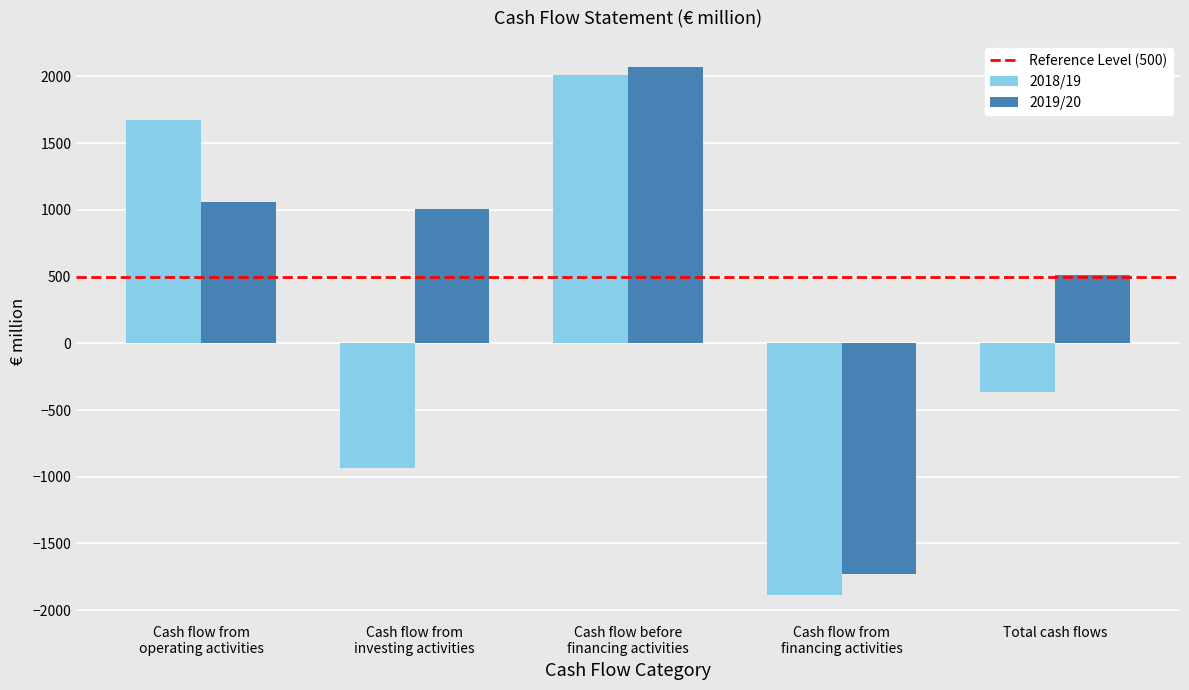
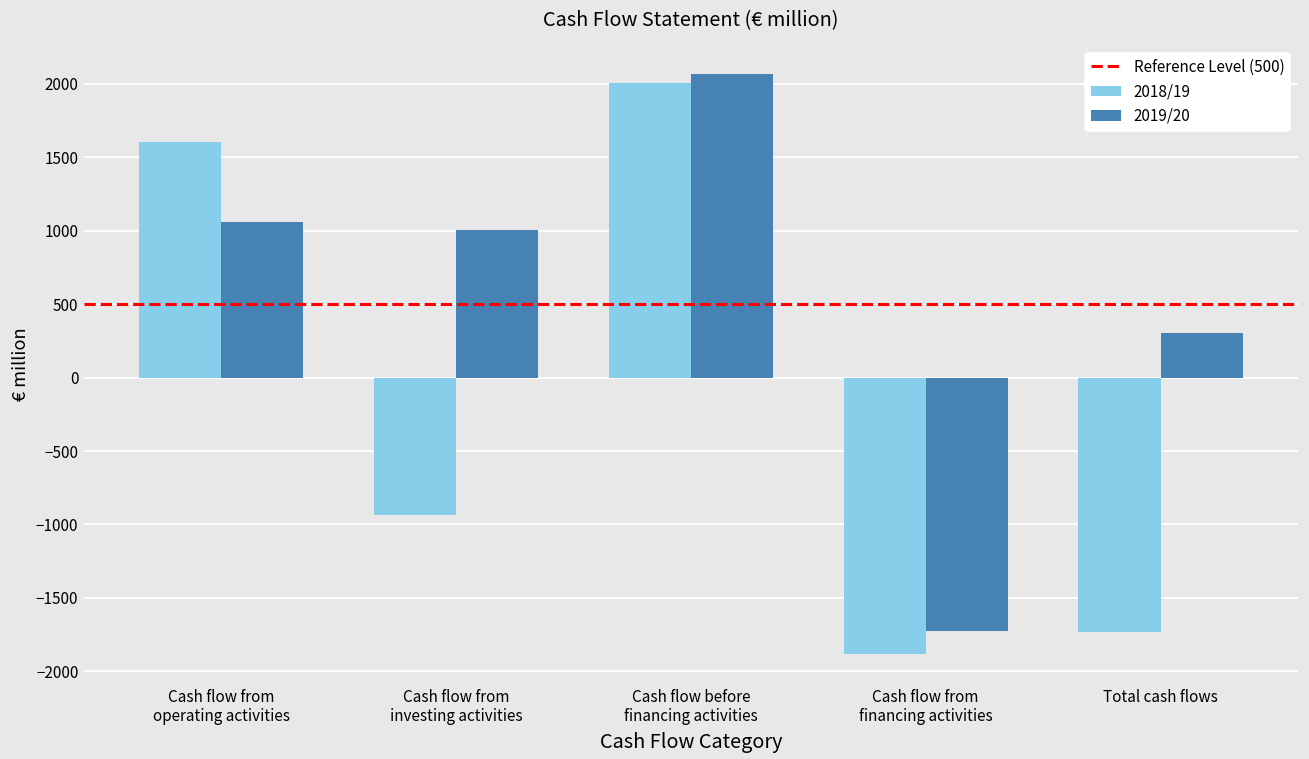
2018/19, Cash flow from operating activities: 1670 -> 1610
2018/19, Total cash flows: -370 -> -1740
2019/20, Total cash flows: 510 -> 310
